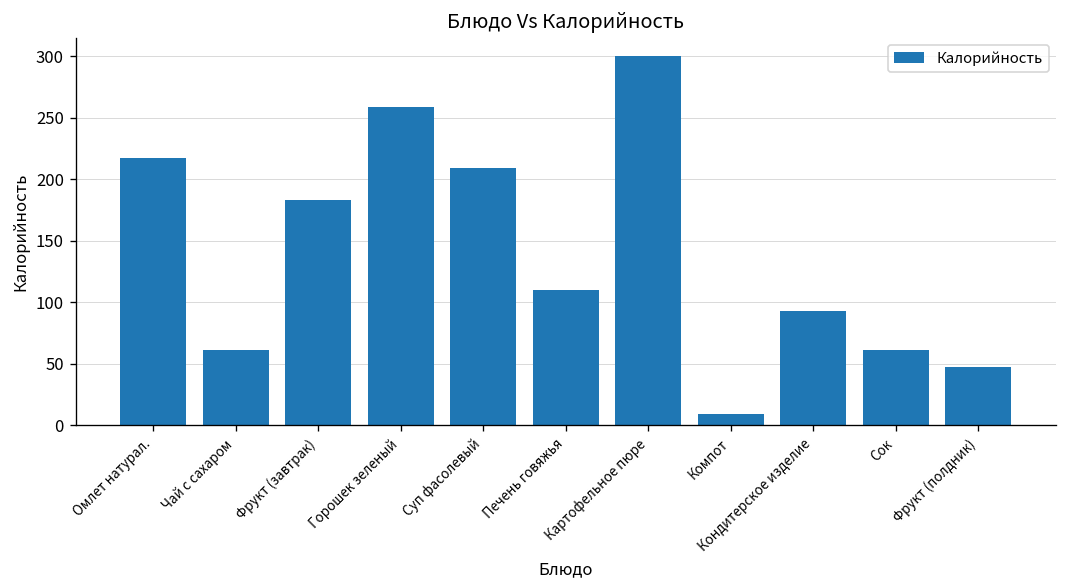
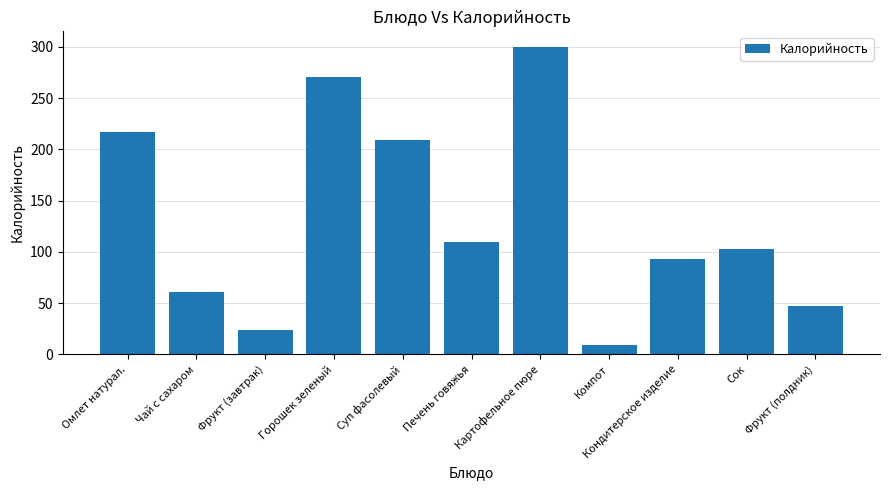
Фрукт (завтрак): 183 -> 24
Горошек зеленый: 259 -> 270
Сок: 61 -> 103
